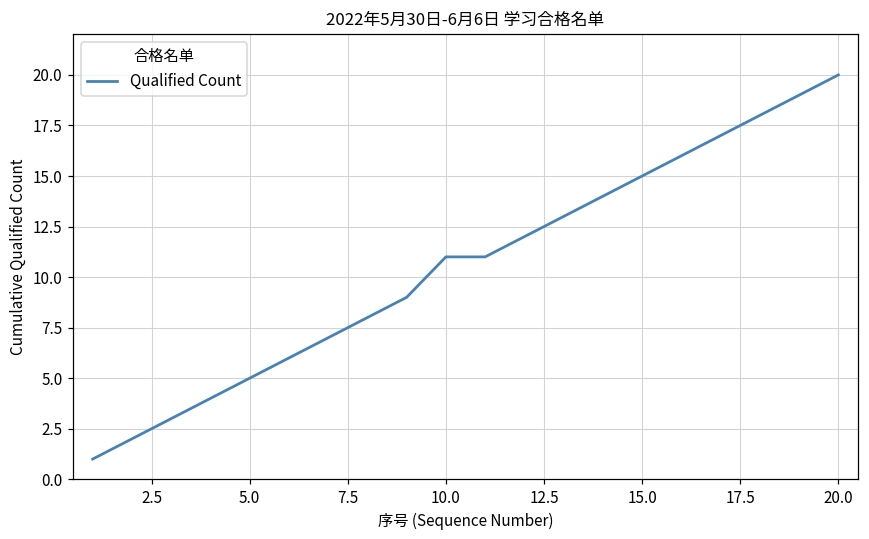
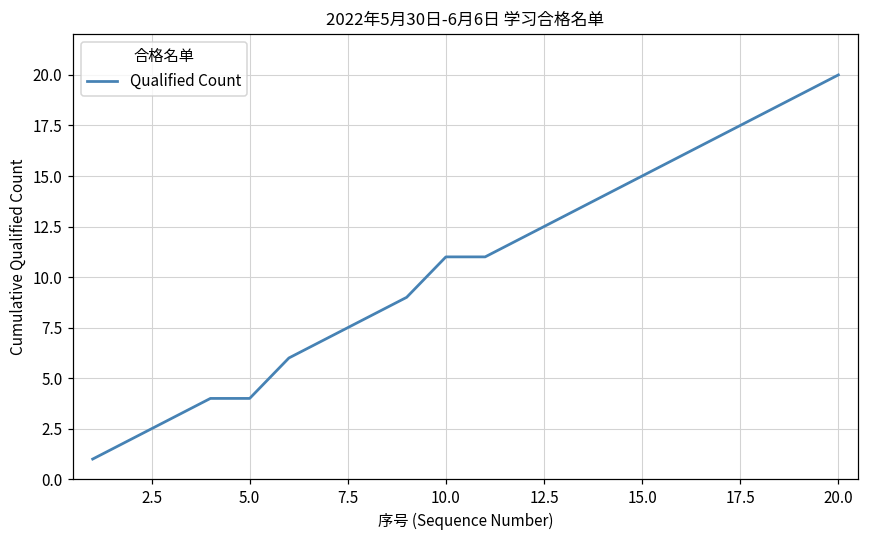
5.0: 5 -> 4
